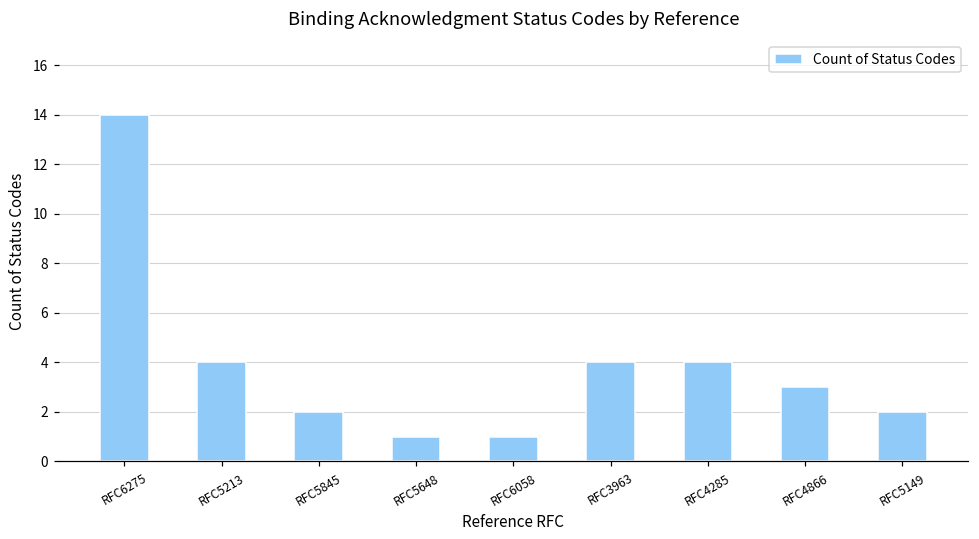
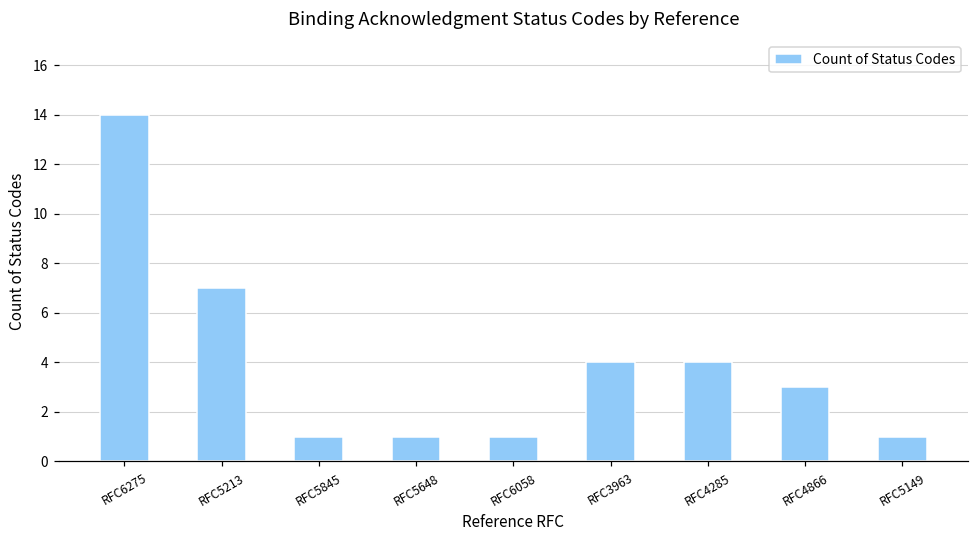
RFC5213: 4 -> 7
RFC5845: 2 -> 1
RFC5149: 2 -> 1
